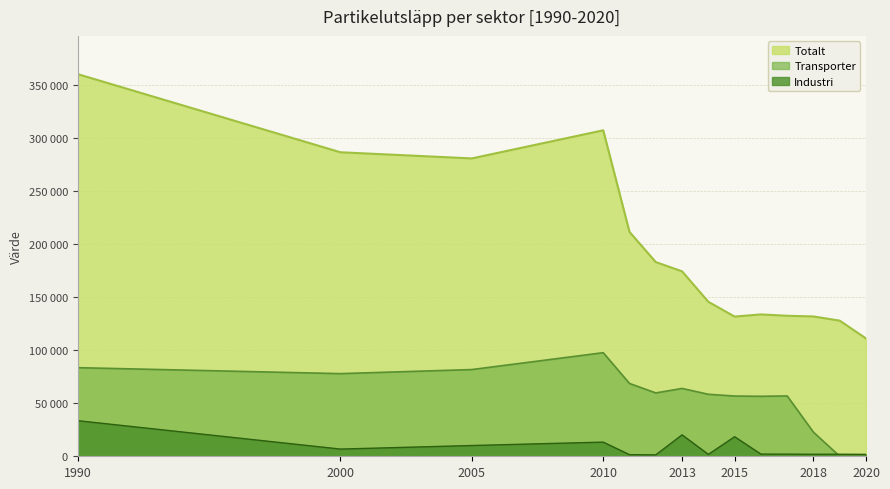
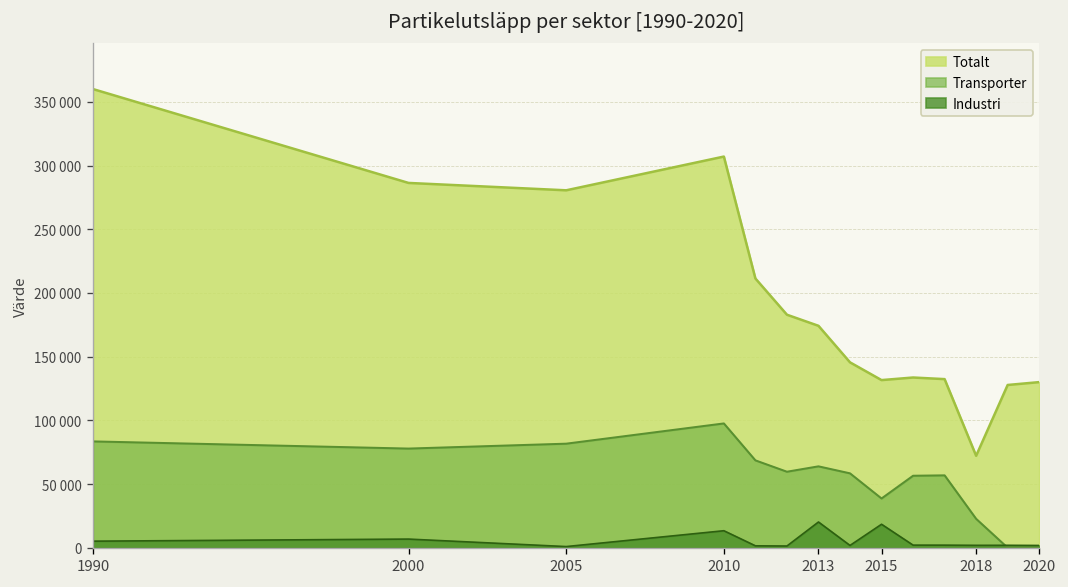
Industri, 1990: 34000 -> 5000
Industri, 2005: 10000 -> 1000
Transporter, 2015: 57000 -> 39000
Totalt, 2018: 132000 -> 72000
Totalt, 2020: 111000 -> 130000
